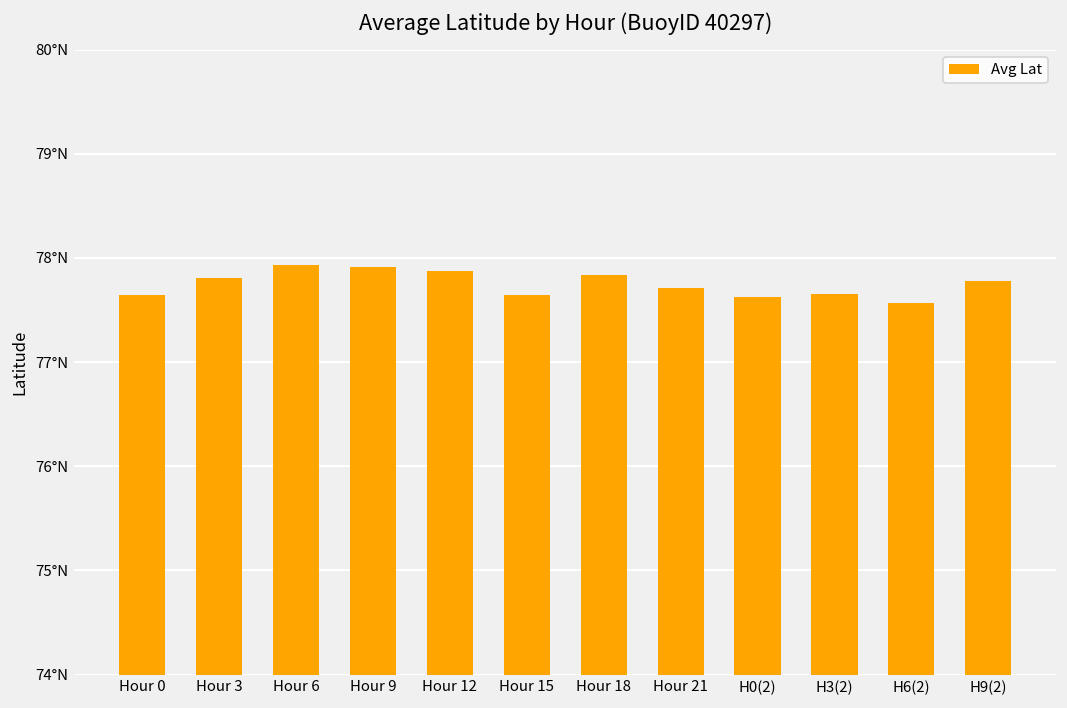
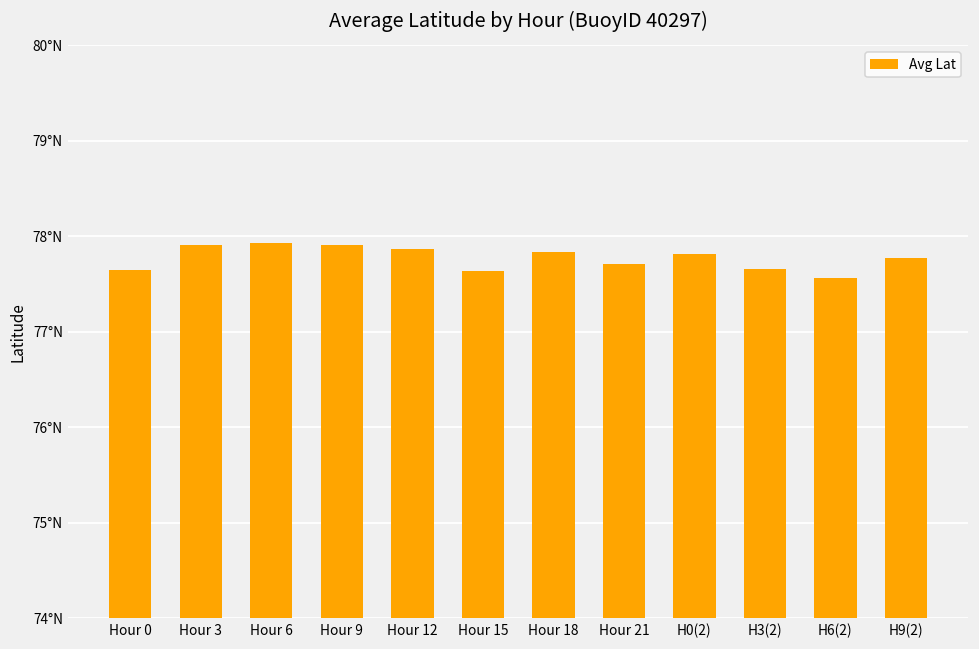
Hour 3: 77.8°N -> 77.9°N
H0(2): 77.6°N -> 77.8°N
